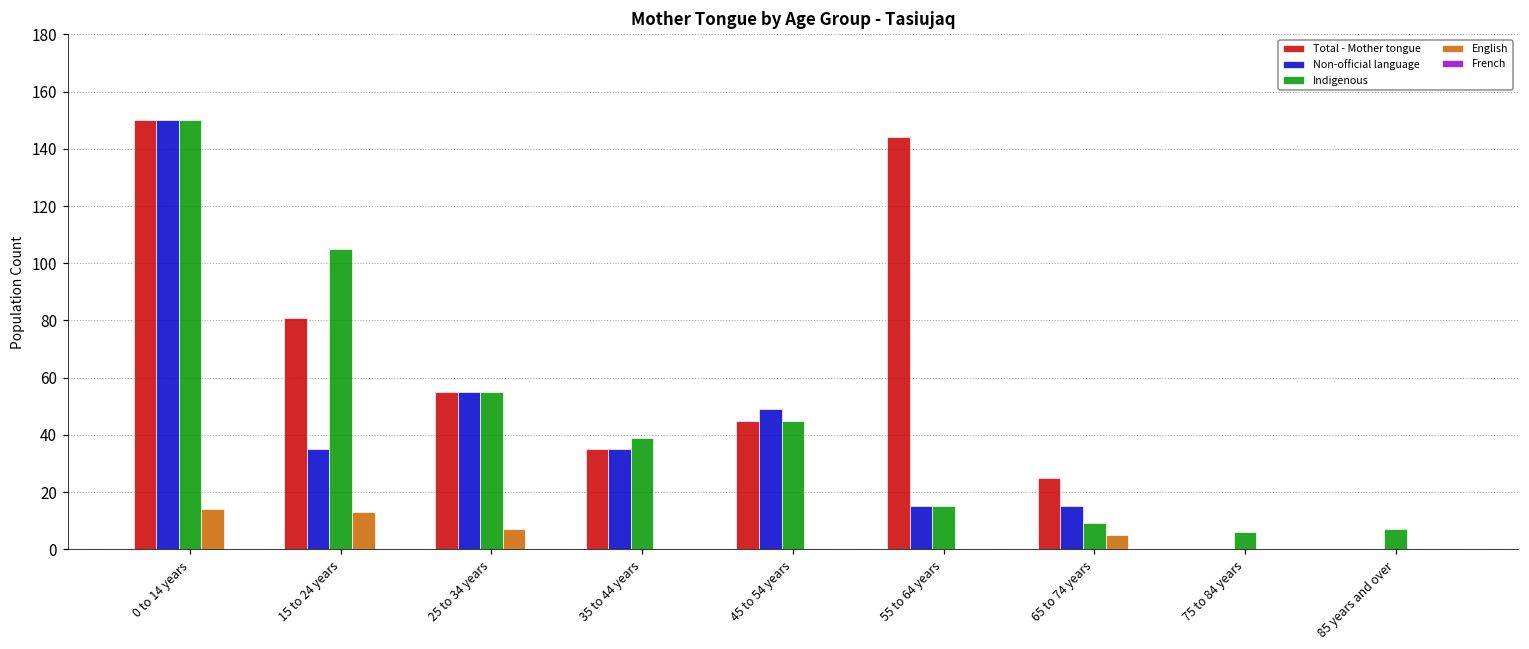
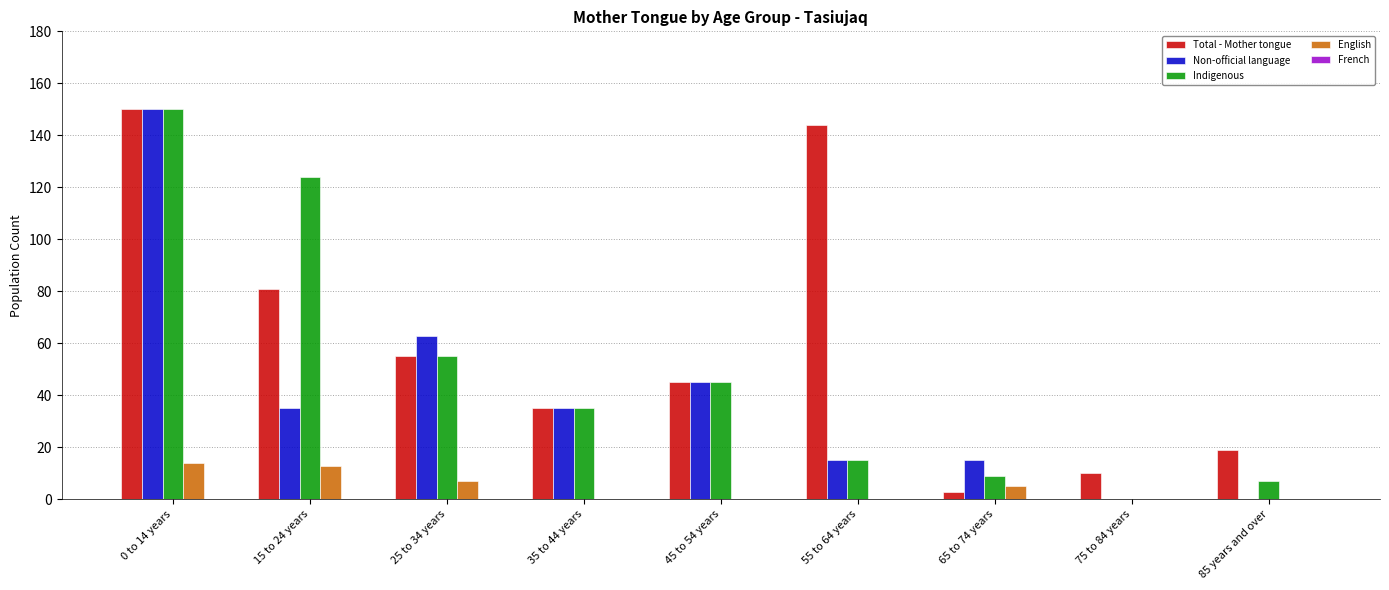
Indigenous, 15 to 24 years: 105 -> 124
Non-official language, 25 to 34 years: 55 -> 63
Indigenous, 35 to 44 years: 39 -> 35
Non-official language, 45 to 54 years: 49 -> 45
Total - Mother tongue, 65 to 74 years: 25 -> 3
Total - Mother tongue, 75 to 84 years: 0 -> 10
Indigenous, 75 to 84 years: 6 -> 0
Total - Mother tongue, 85 years and over: 0 -> 19
